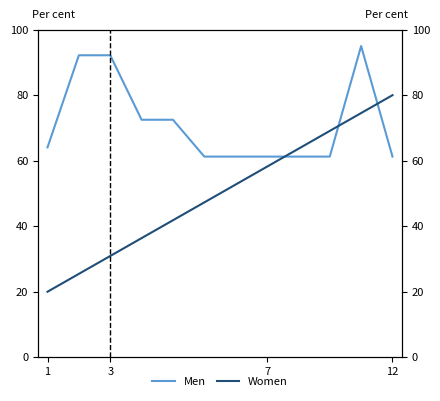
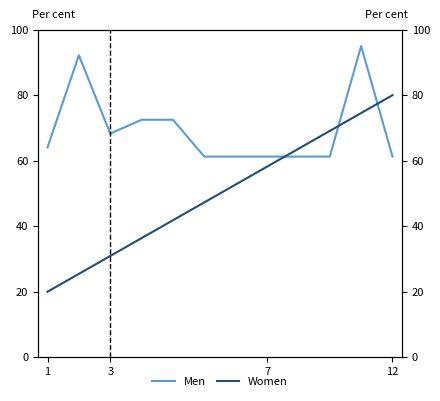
Men, 3: 92 -> 68
